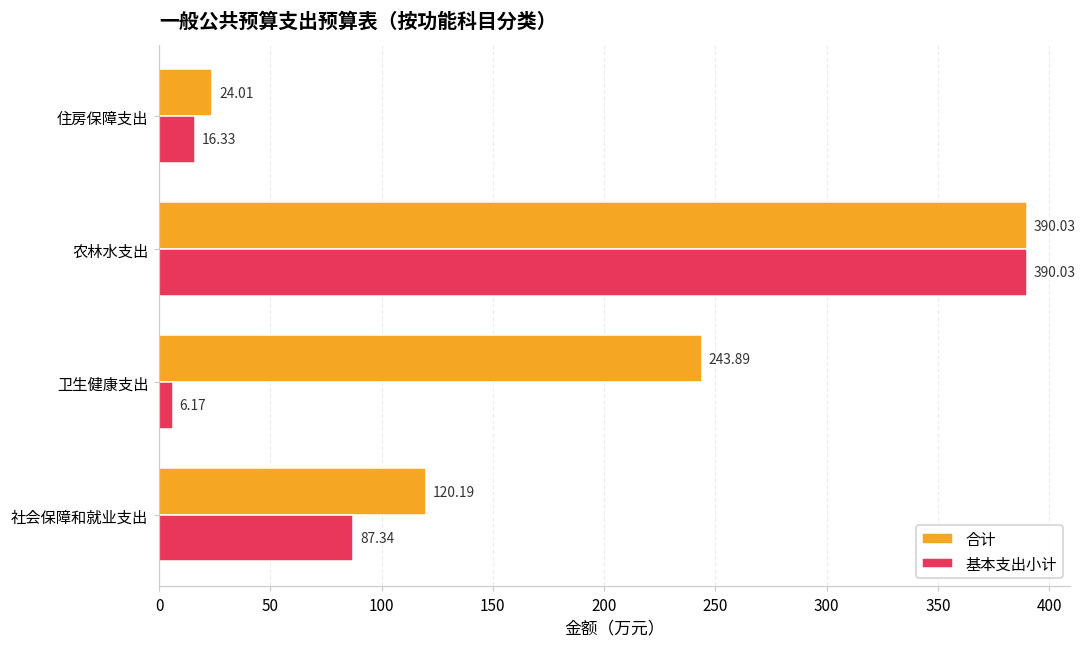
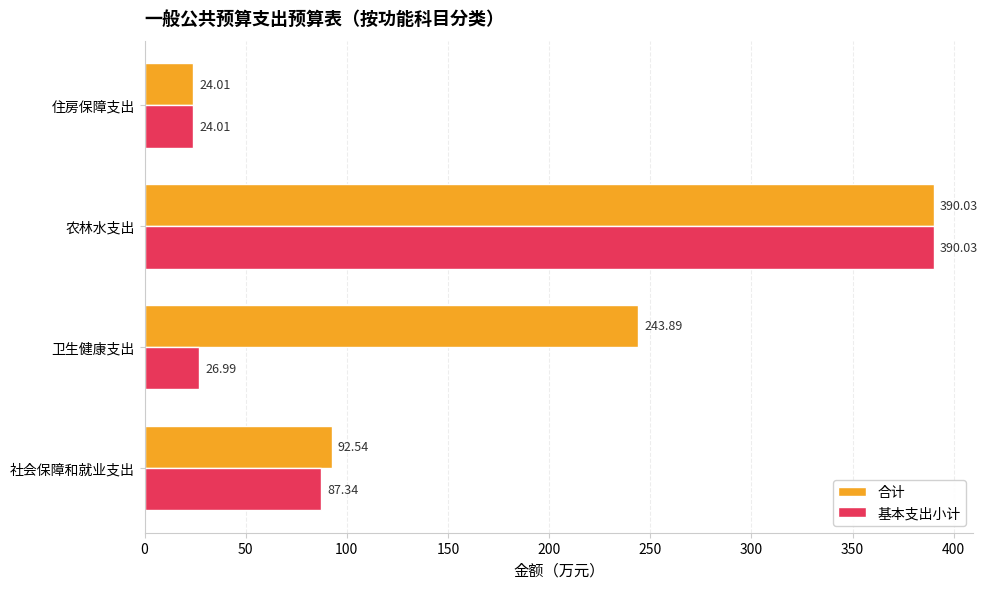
基本支出小计, 住房保障支出: 16.33 -> 24.01
基本支出小计, 卫生健康支出: 6.17 -> 26.99
合计, 社会保障和就业支出: 120.19 -> 92.54
